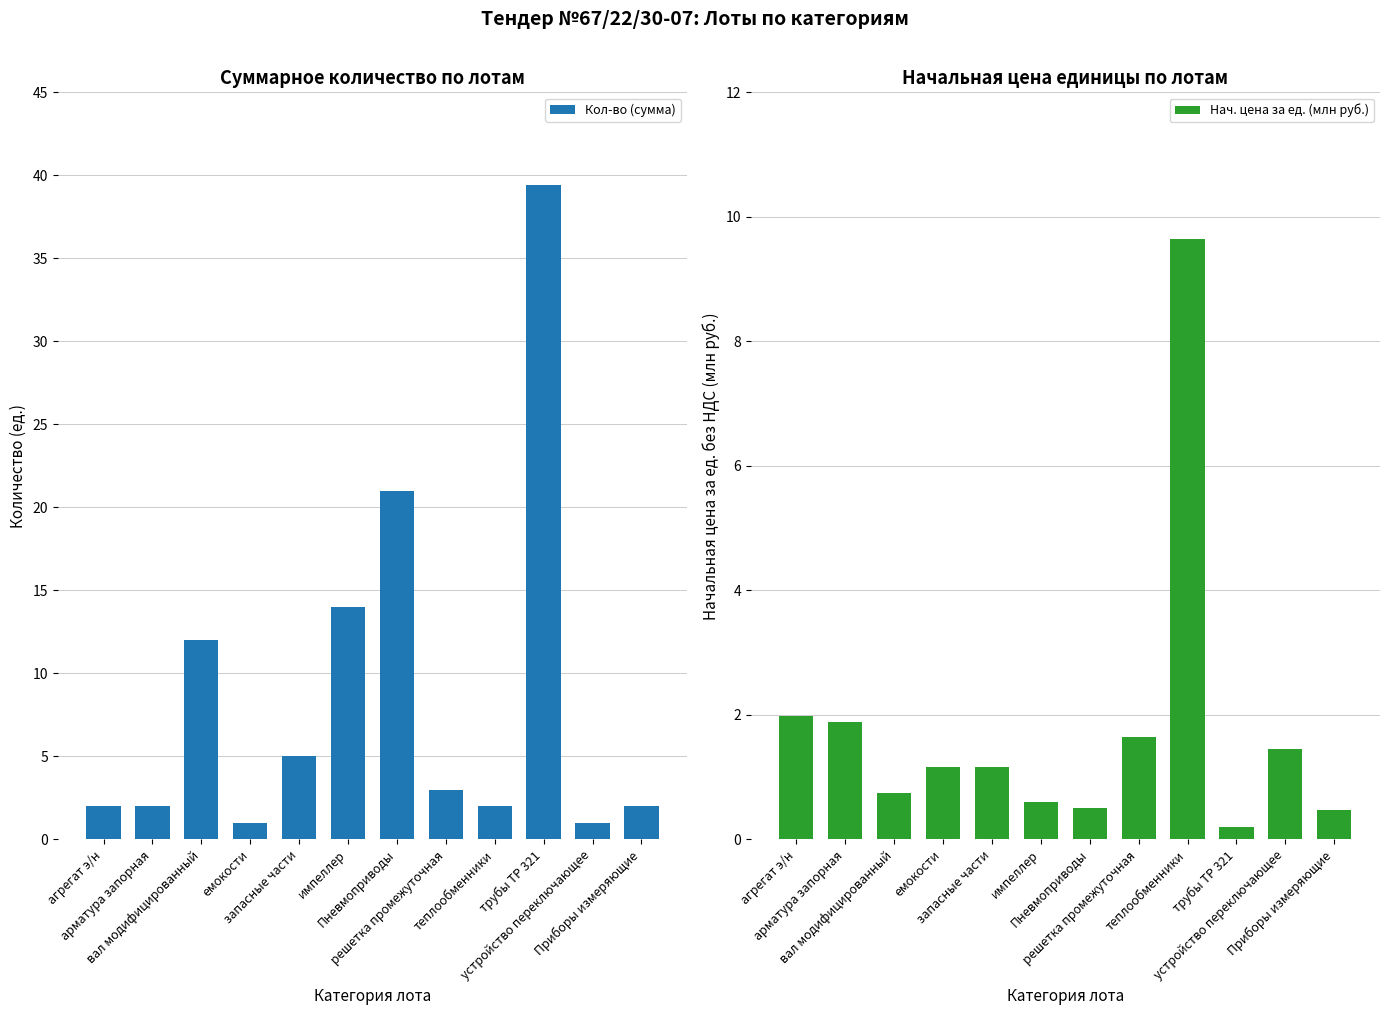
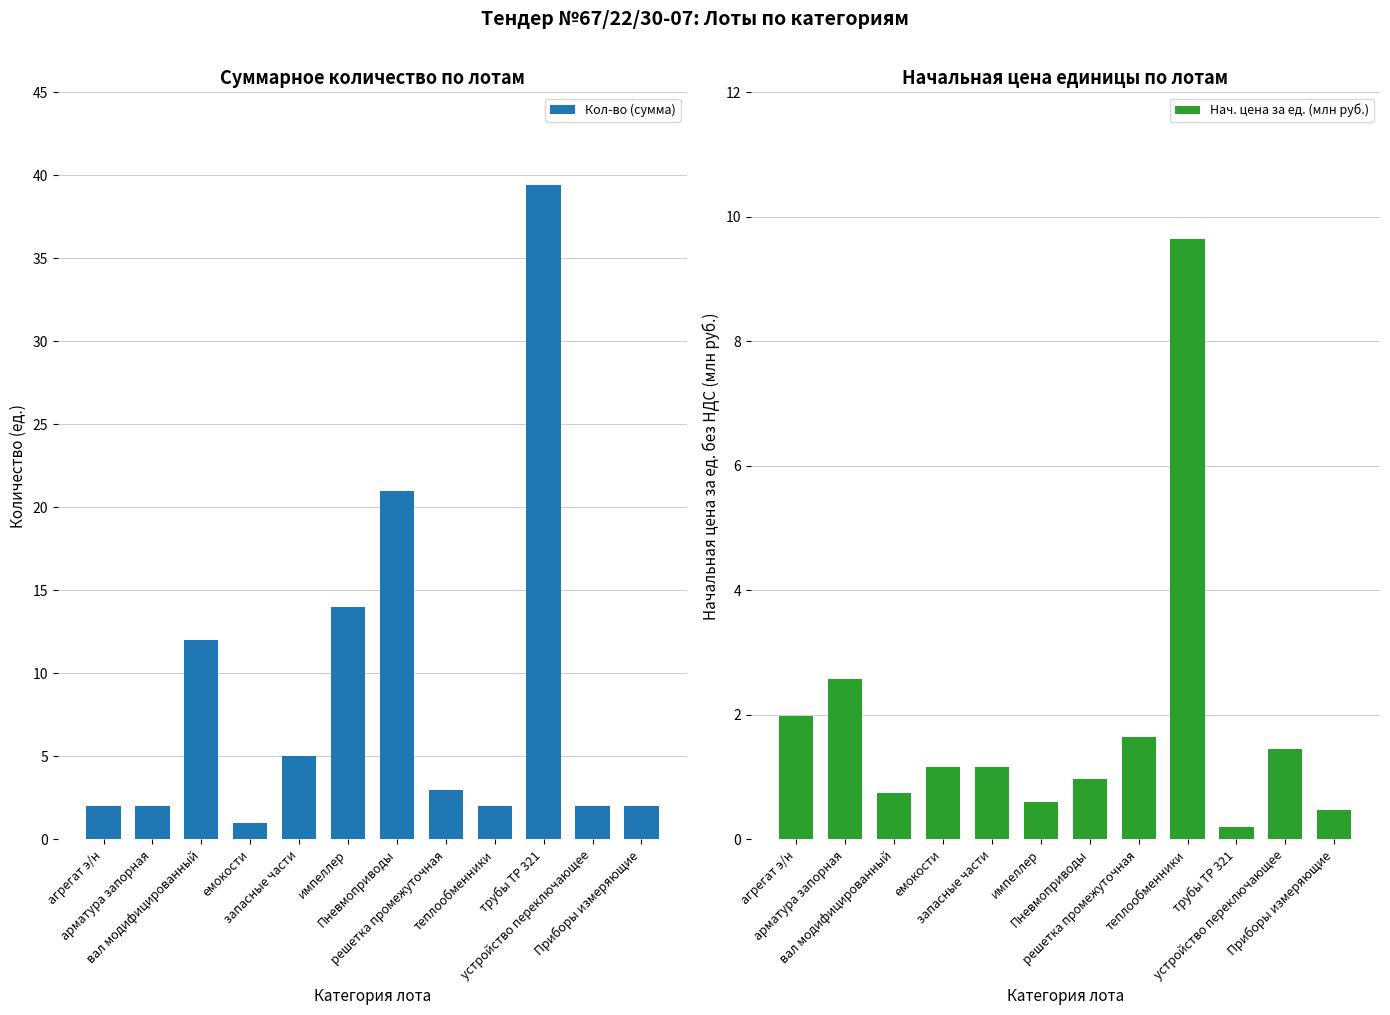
Суммарное количество по лотам, устройство переключающее: 1 -> 2
Начальная цена единицы по лотам, арматура запорная: 1.9 -> 2.6
Начальная цена единицы по лотам, Пневмоприводы: 0.5 -> 1.0
